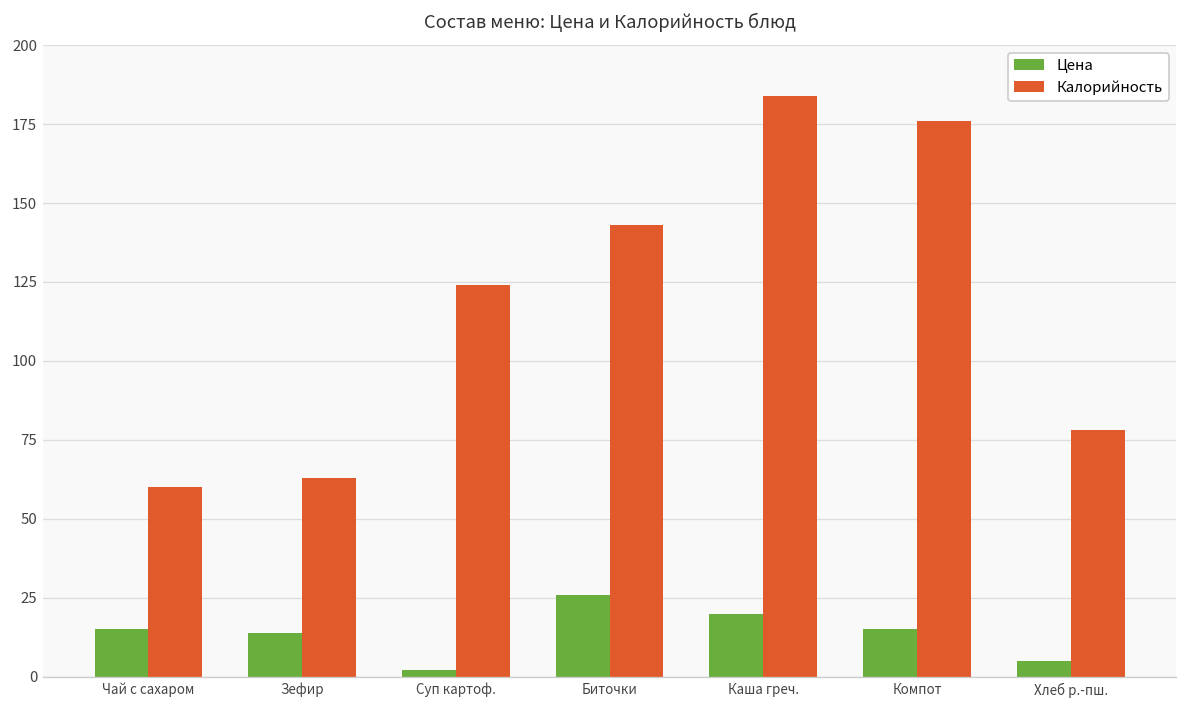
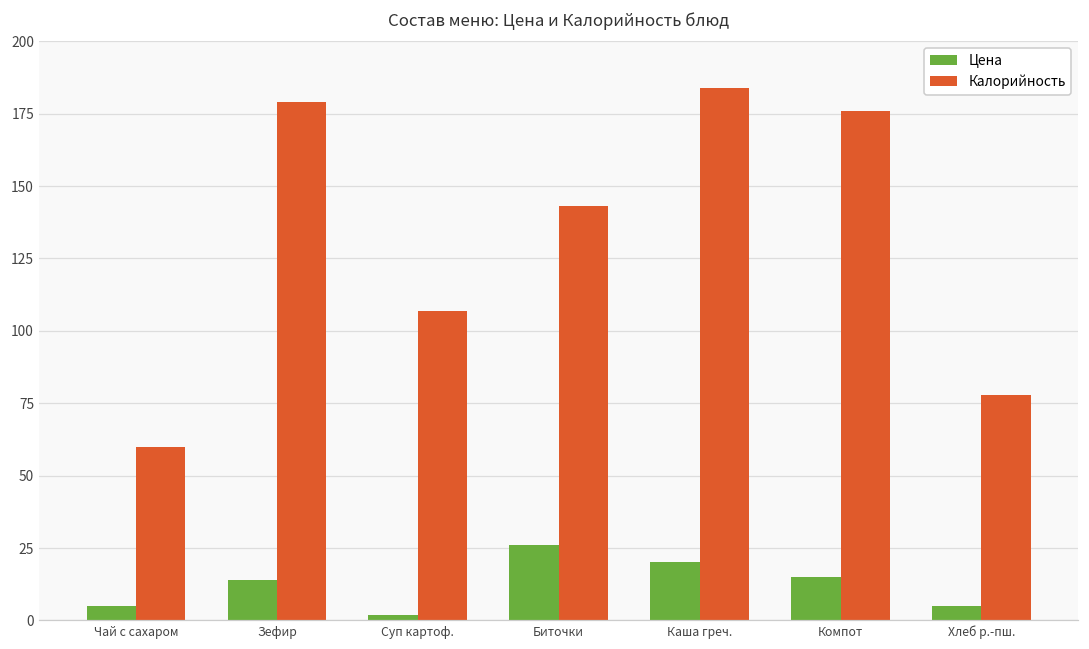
Цена, Чай с сахаром: 15 -> 5
Калорийность, Зефир: 63 -> 179
Калорийность, Суп картоф.: 124 -> 107
